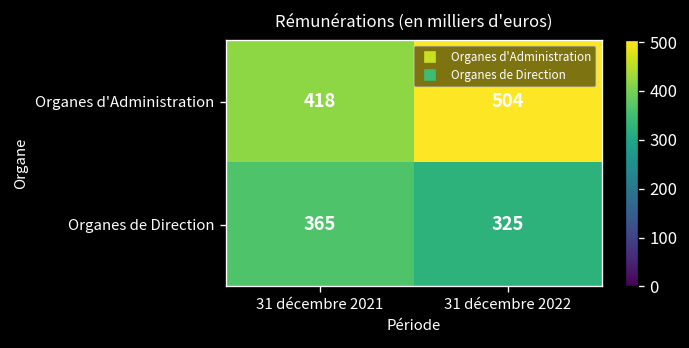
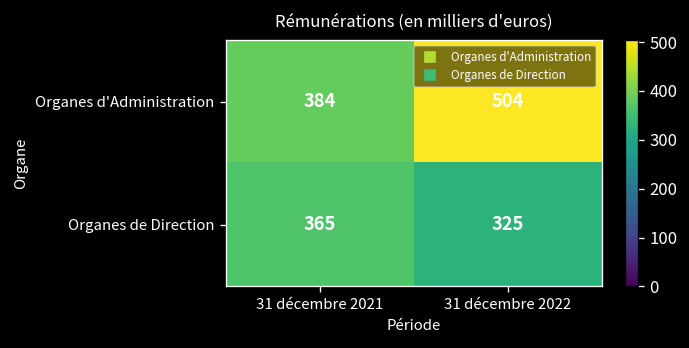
Organes d'Administration, 31 décembre 2021: 418 -> 384
